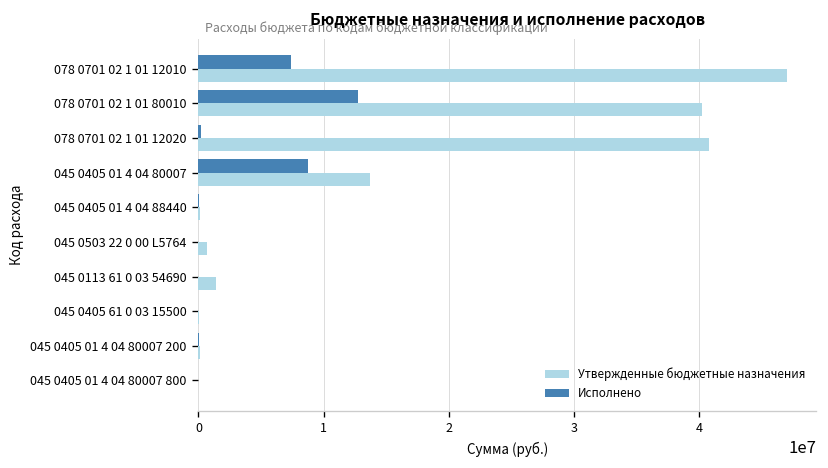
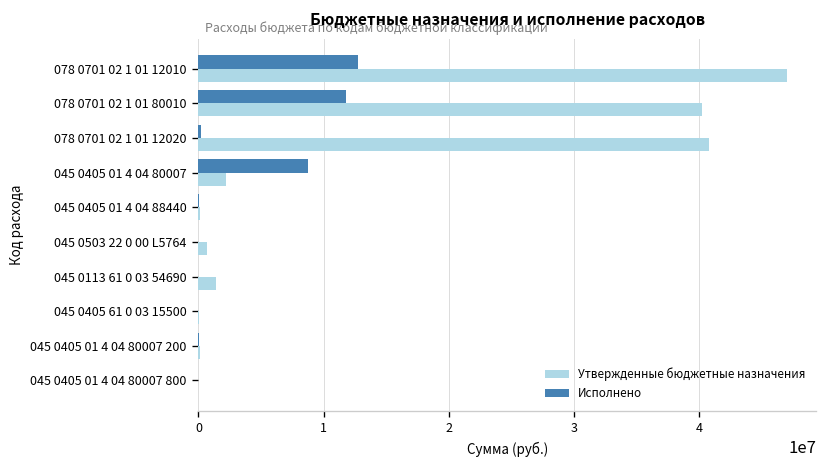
Исполнено, 078 0701 02 1 01 12010: 7400000 -> 12700000
Исполнено, 078 0701 02 1 01 80010: 12700000 -> 11800000
Утвержденные бюджетные назначения, 045 0405 01 4 04 80007: 13700000 -> 2200000
